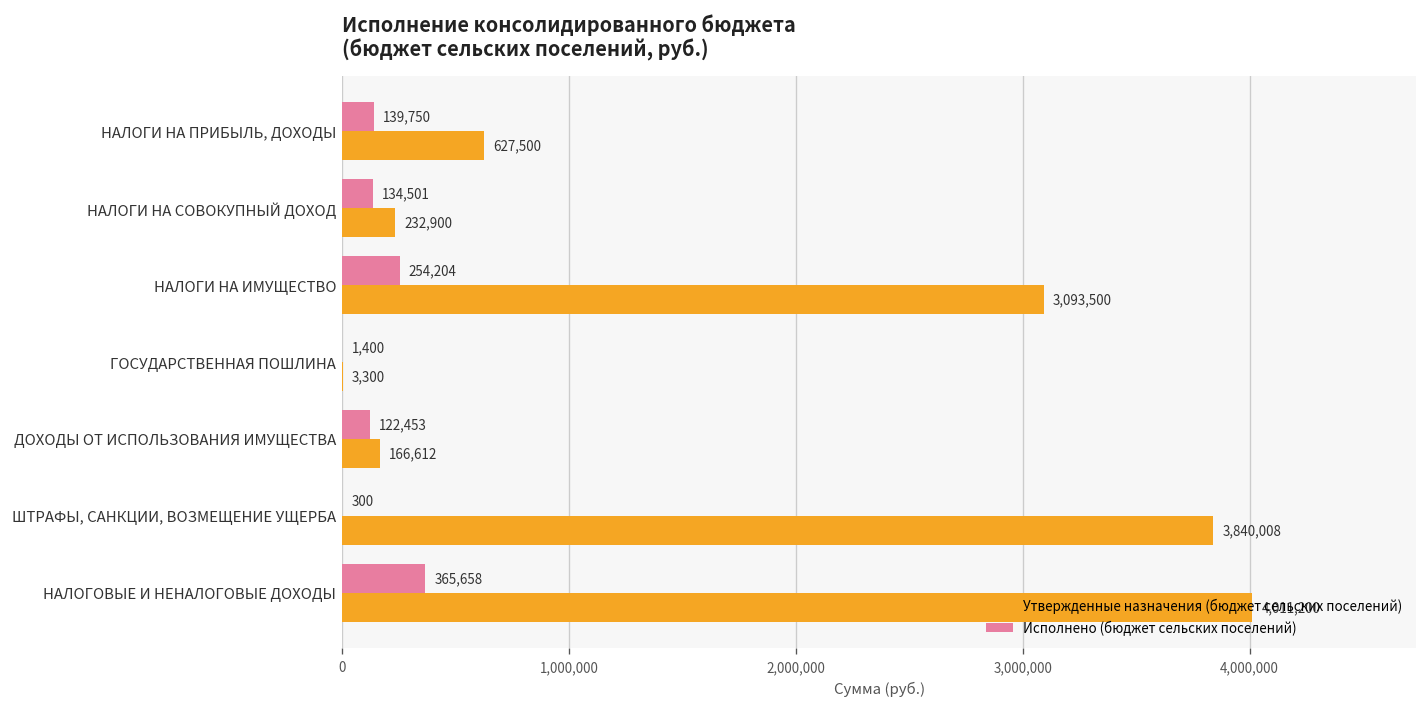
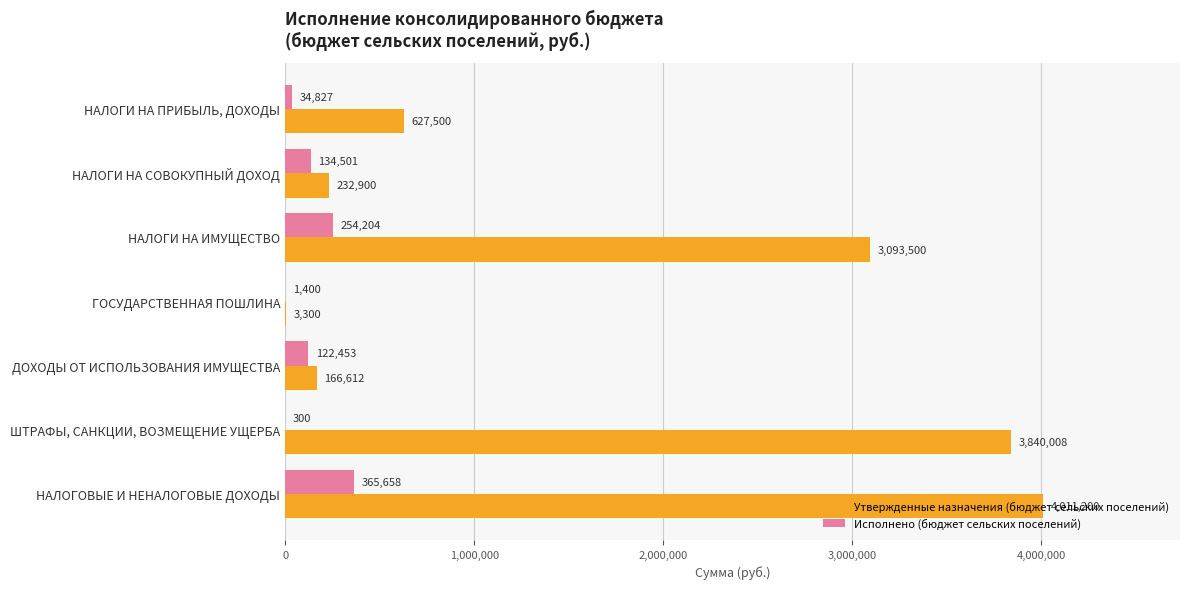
Исполнено (бюджет сельских поселений), НАЛОГИ НА ПРИБЫЛЬ, ДОХОДЫ: 139,750 -> 34,827
